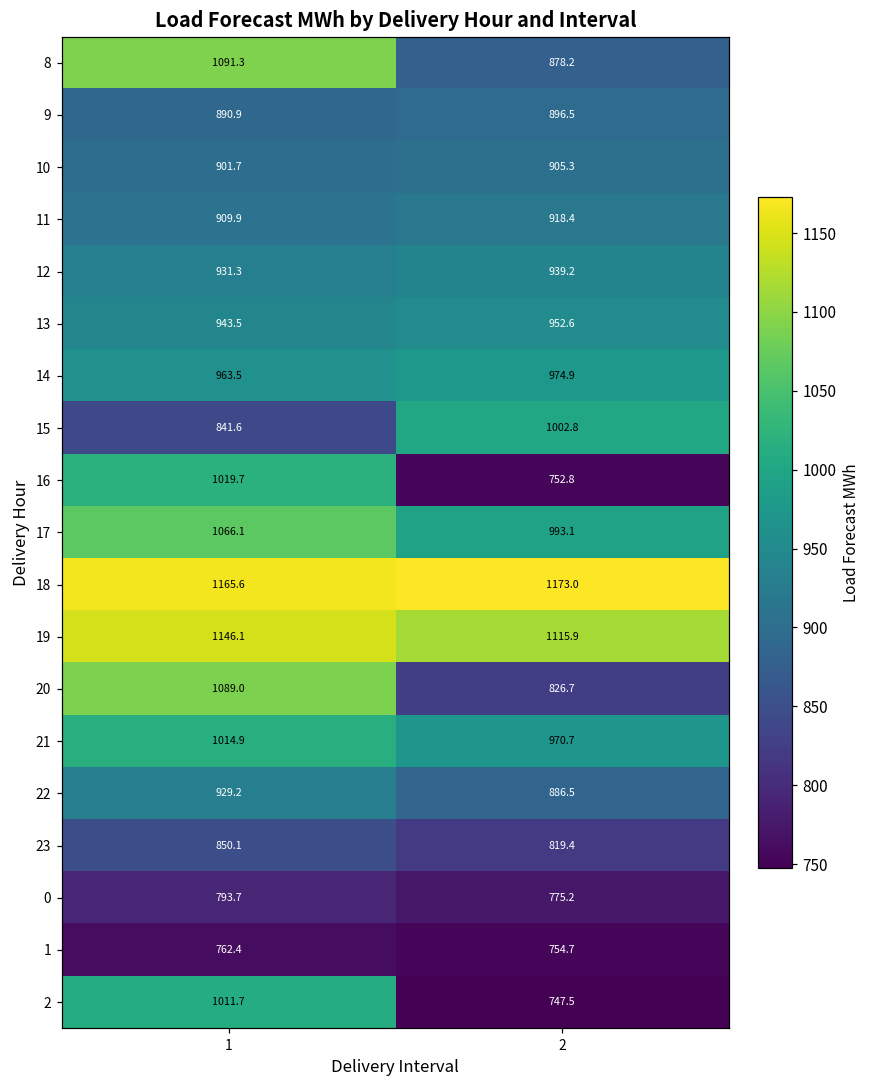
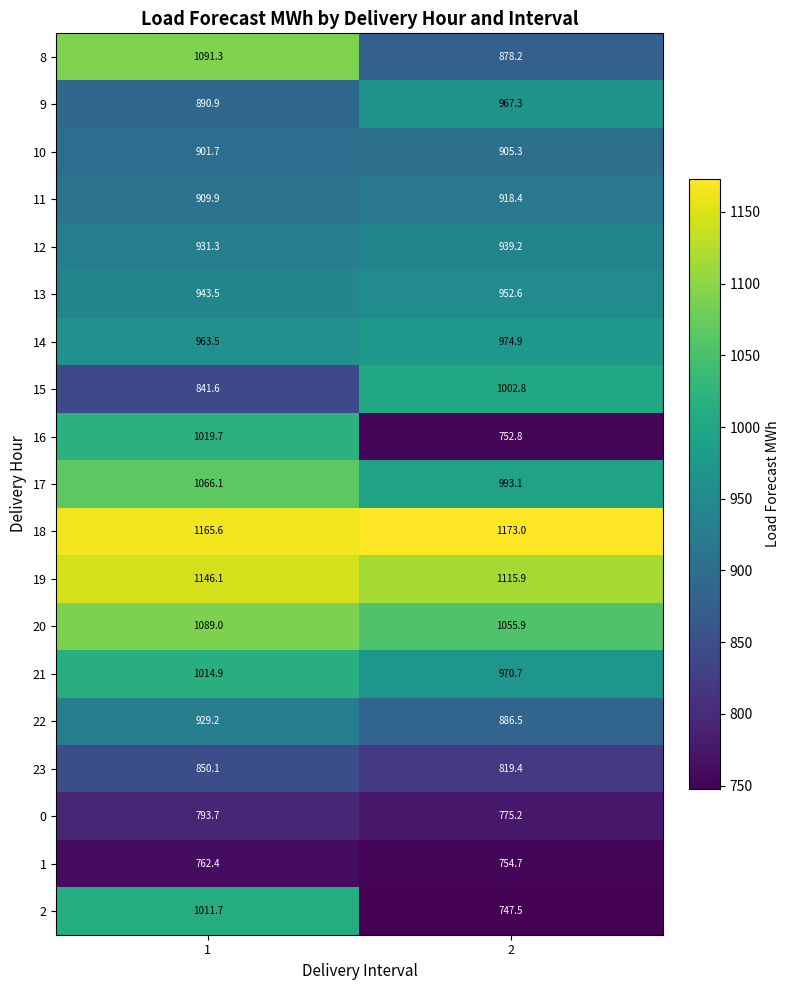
9, 2: 896.5 -> 967.3
20, 2: 826.7 -> 1055.9
